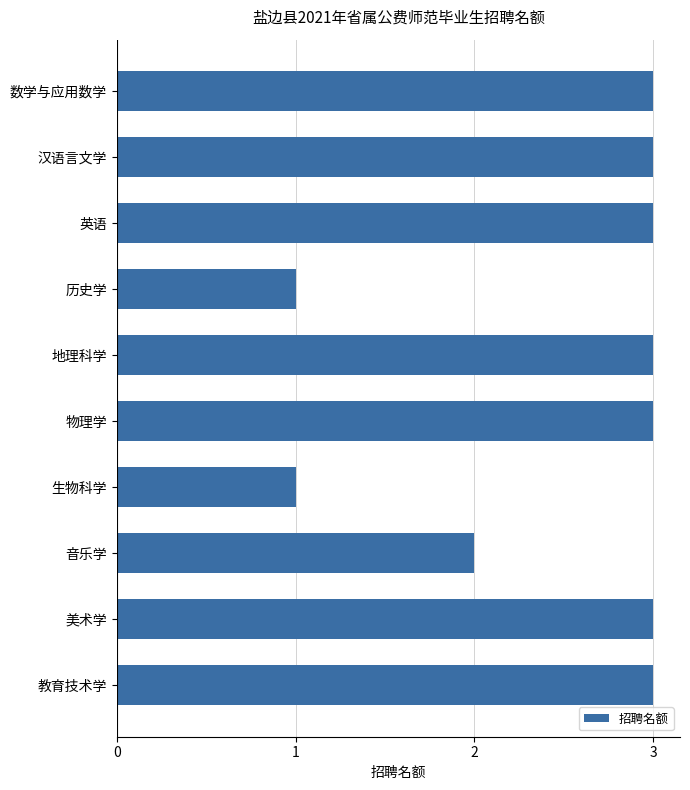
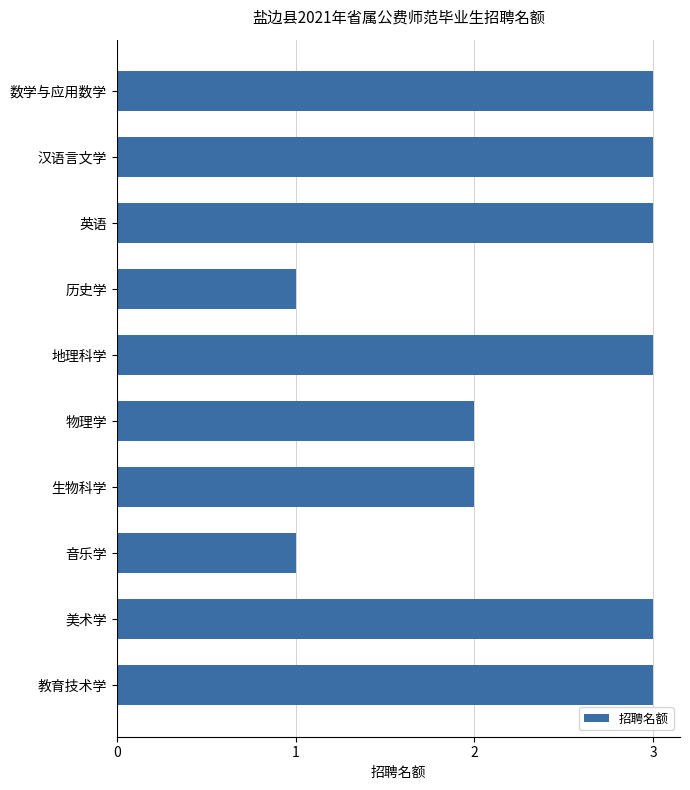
物理学: 3 -> 2
生物科学: 1 -> 2
音乐学: 2 -> 1
